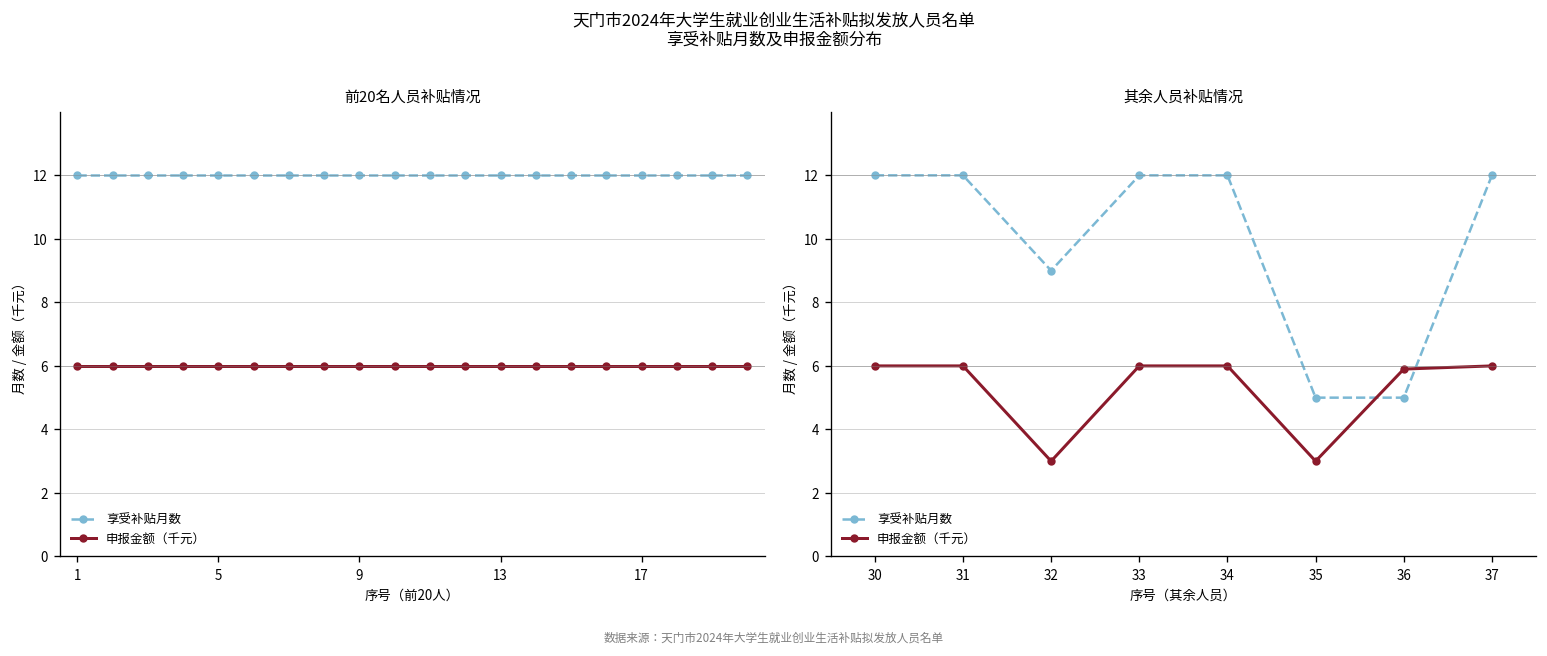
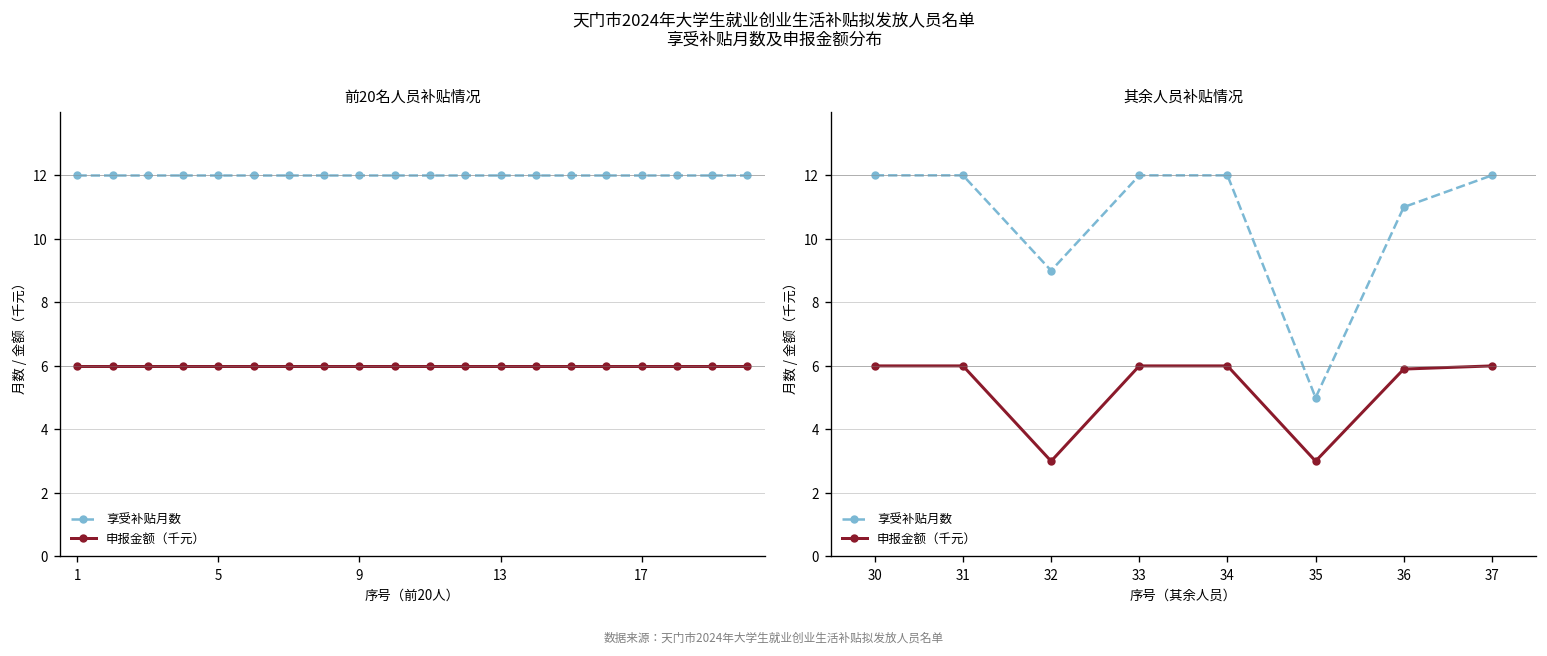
其余人员补贴情况, 享受补贴月数, 36: 5 -> 11
